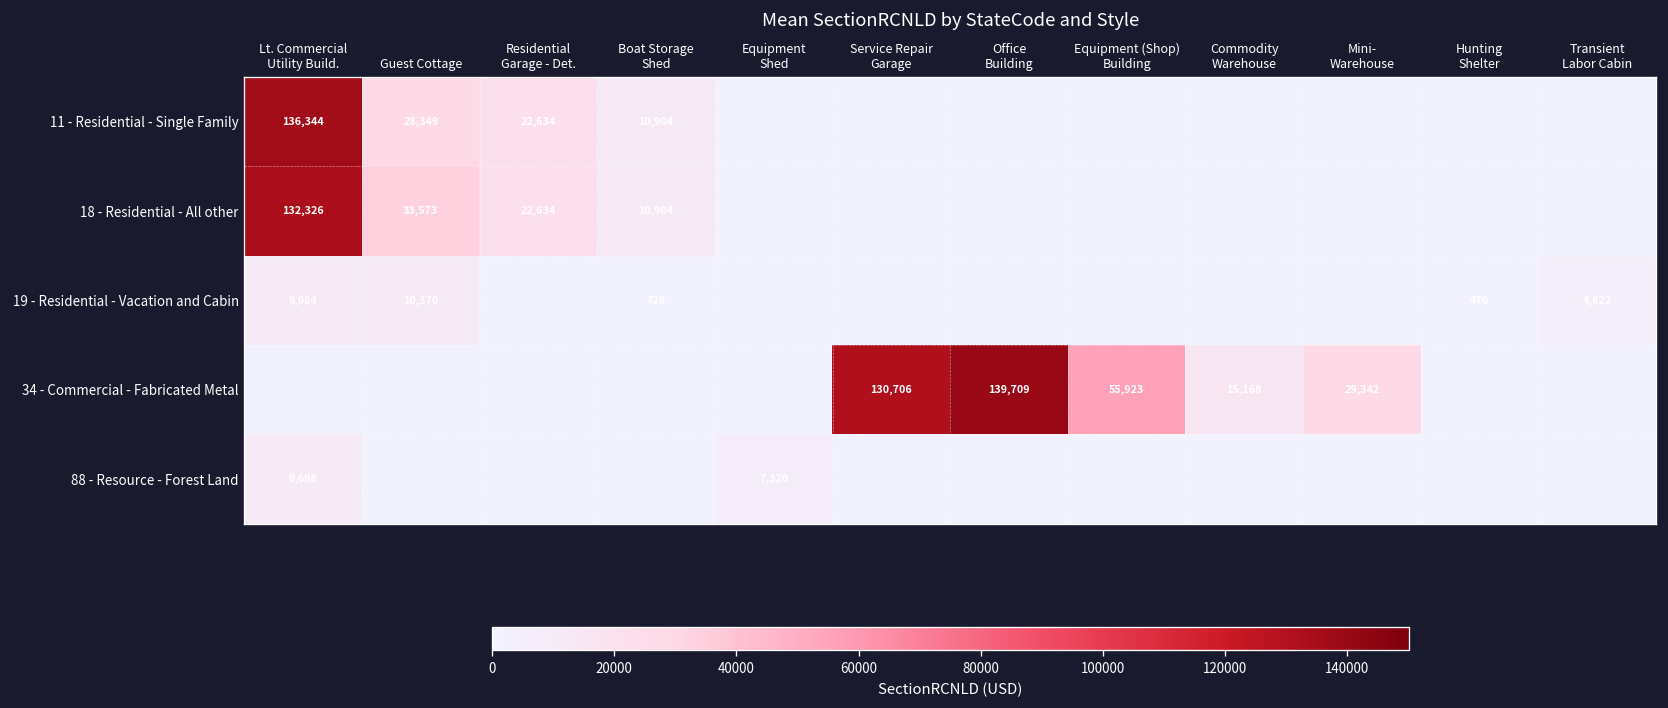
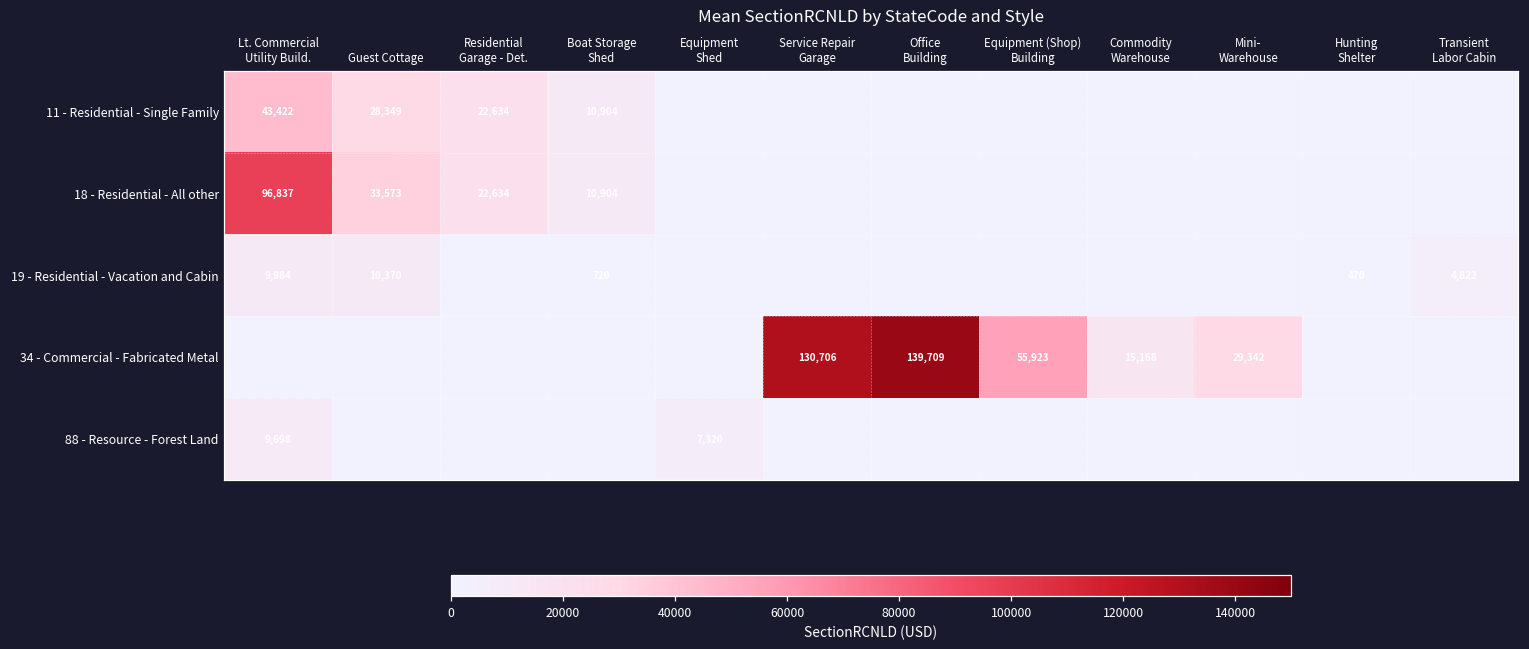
11 - Residential - Single Family, Lt. Commercial Utility Build.: 136,344 -> 43,422
18 - Residential - All other, Lt. Commercial Utility Build.: 132,326 -> 96,837
